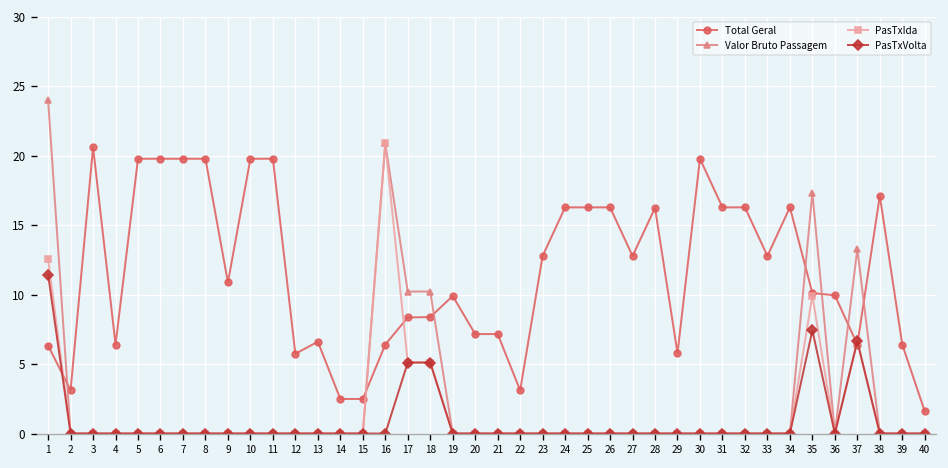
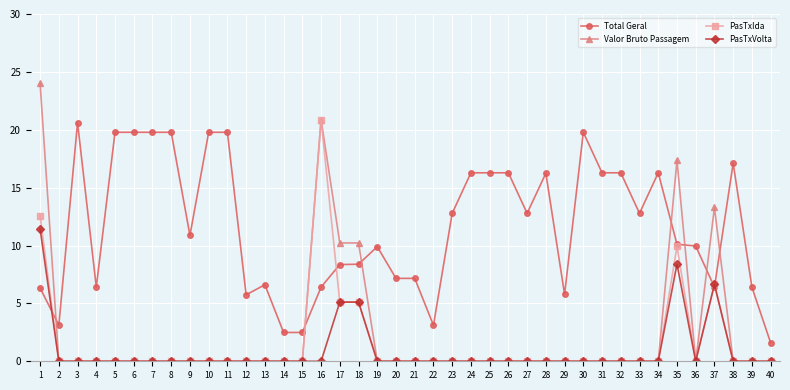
PasTxVolta, 35: 7.4 -> 8.4
